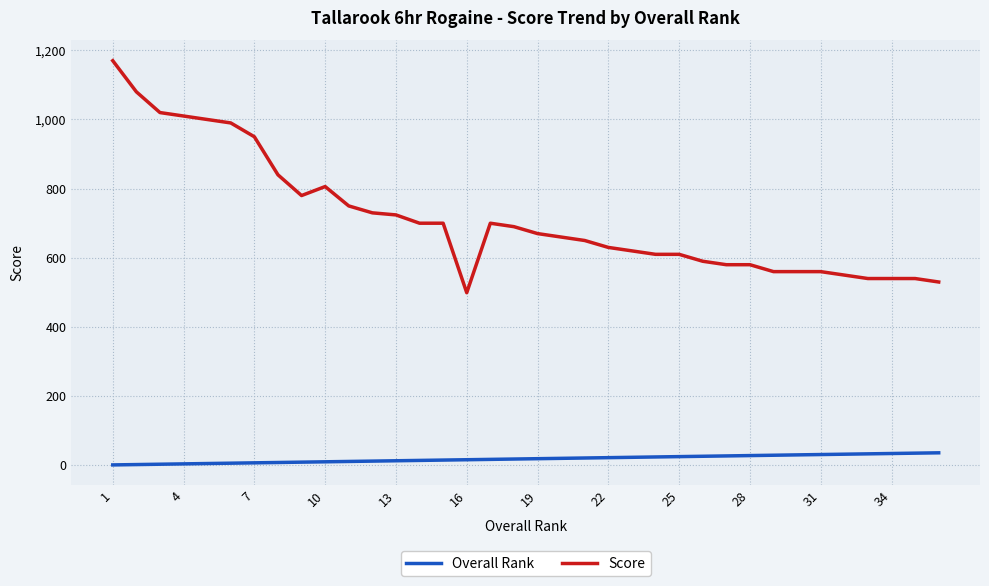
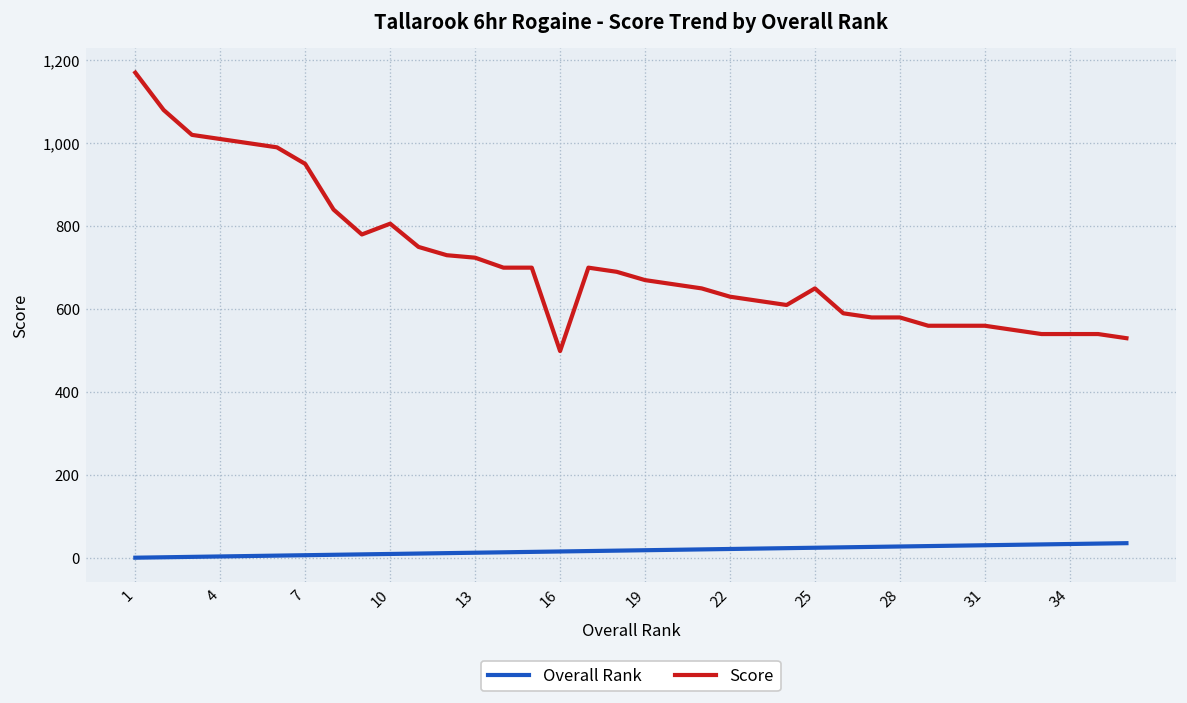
Score, 25: 610 -> 650
